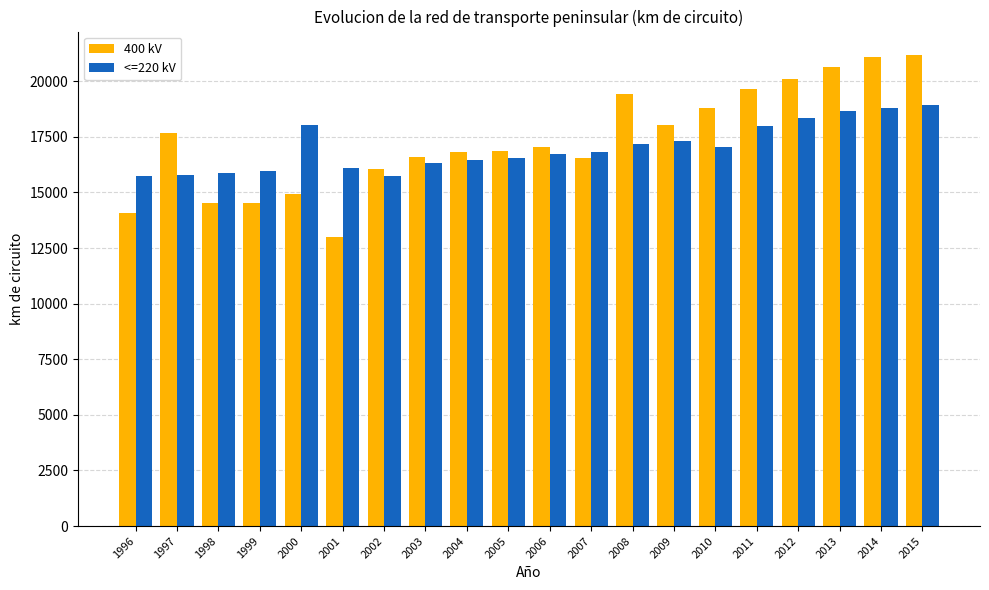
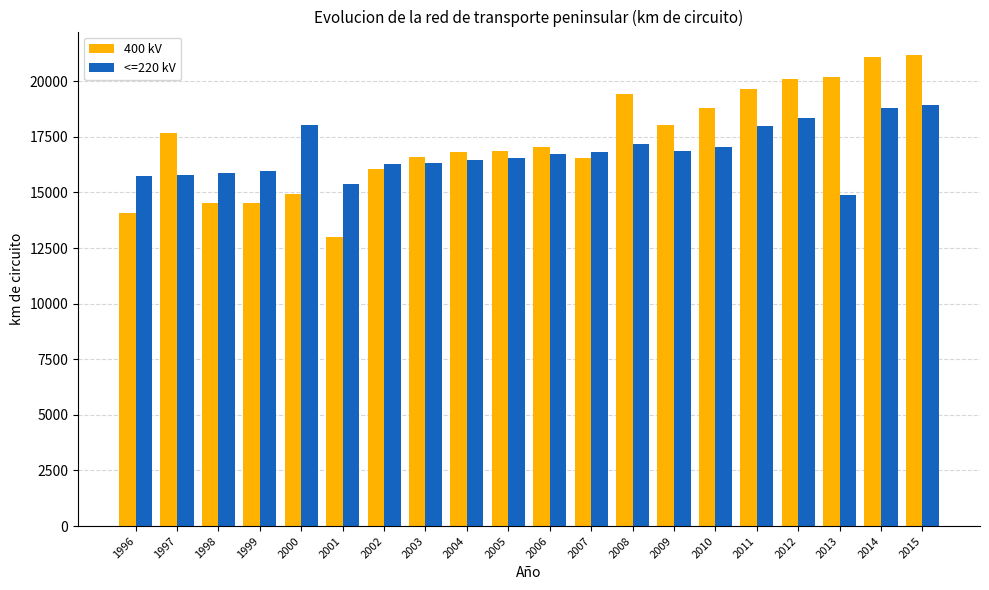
<=220 kV, 2001: 16100 -> 15400
<=220 kV, 2002: 15700 -> 16300
<=220 kV, 2009: 17300 -> 16900
400 kV, 2013: 20600 -> 20200
<=220 kV, 2013: 18600 -> 14900
